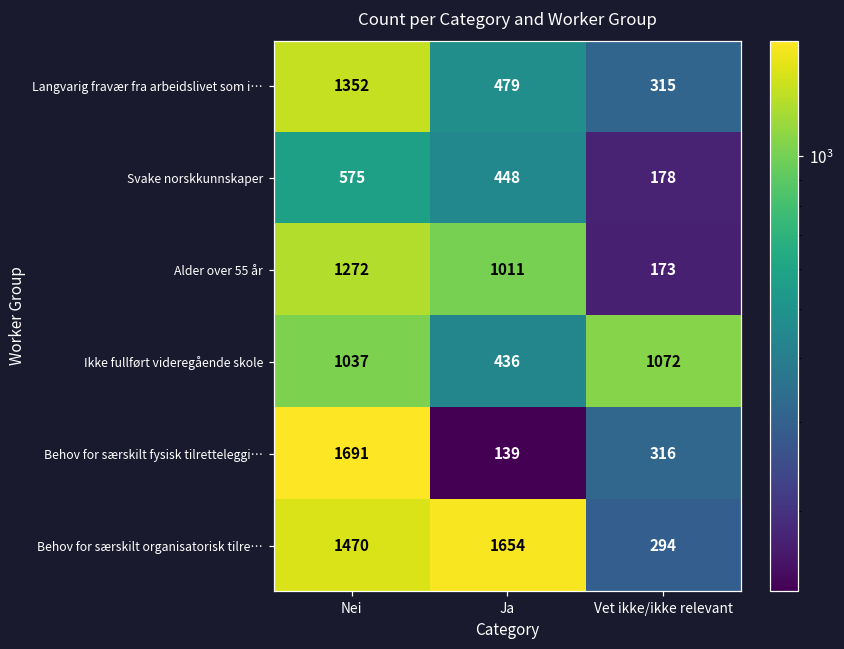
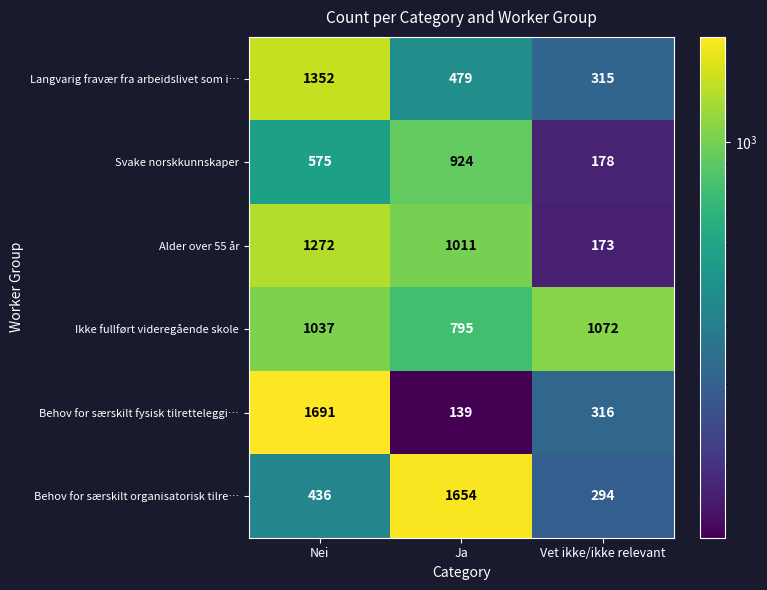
Svake norskkunnskaper, Ja: 448 -> 924
Ikke fullført videregående skole, Ja: 436 -> 795
Behov for særskilt organisatorisk tilre…, Nei: 1470 -> 436
